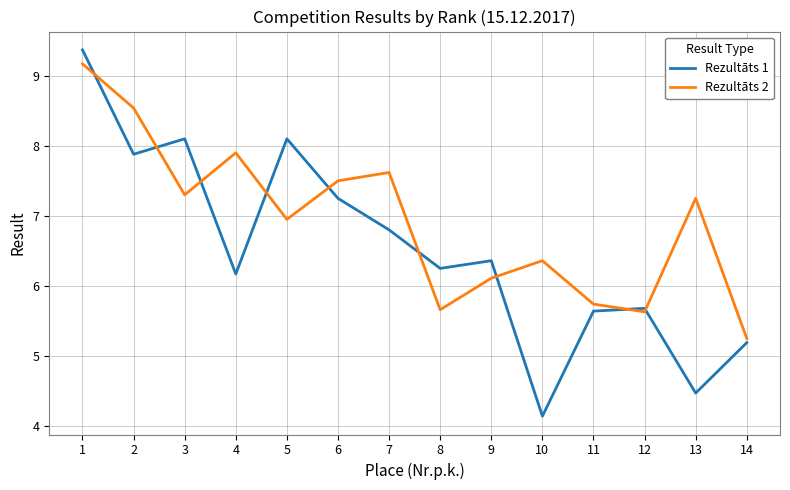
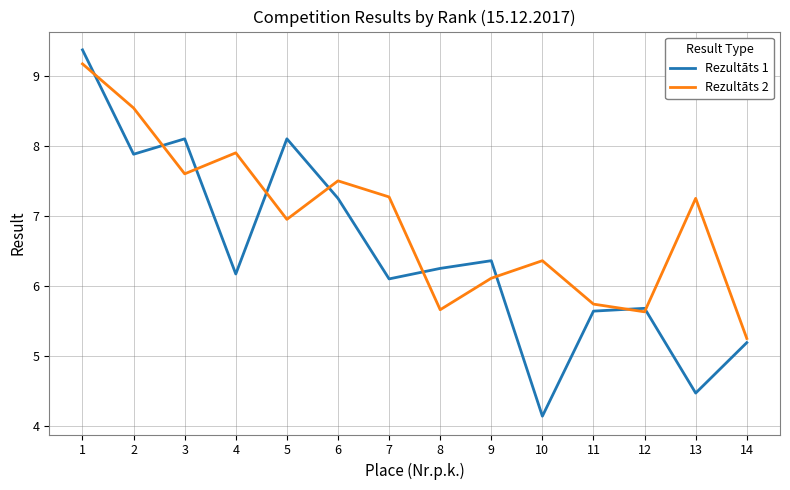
Rezultāts 2, 3: 7.3 -> 7.6
Rezultāts 1, 7: 6.8 -> 6.1
Rezultāts 2, 7: 7.6 -> 7.3
